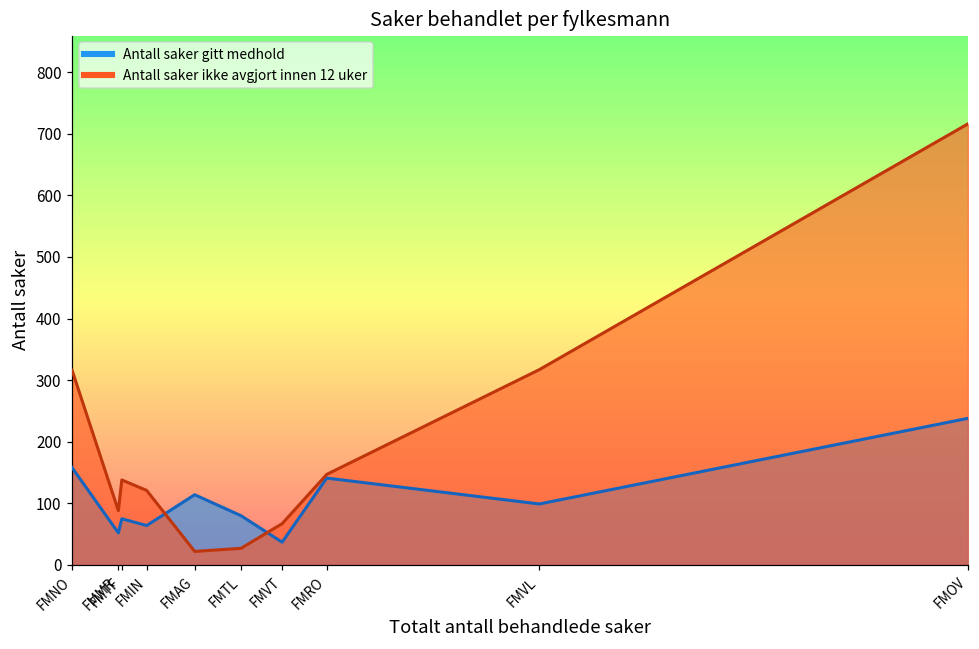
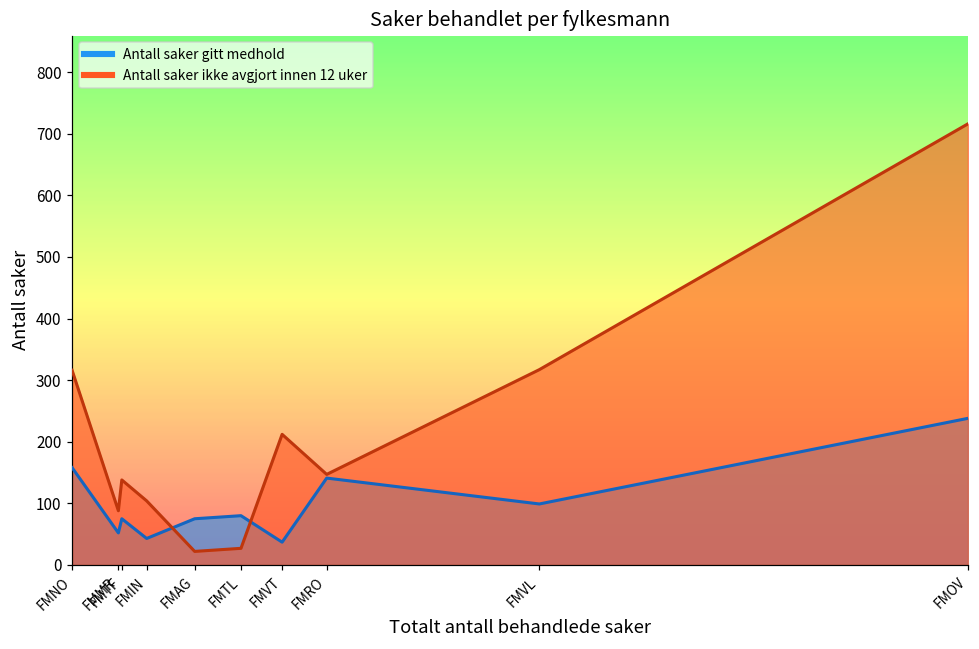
Antall saker gitt medhold, FMIN: 60 -> 40
Antall saker ikke avgjort innen 12 uker, FMIN: 120 -> 100
Antall saker gitt medhold, FMAG: 110 -> 80
Antall saker ikke avgjort innen 12 uker, FMVT: 70 -> 210
